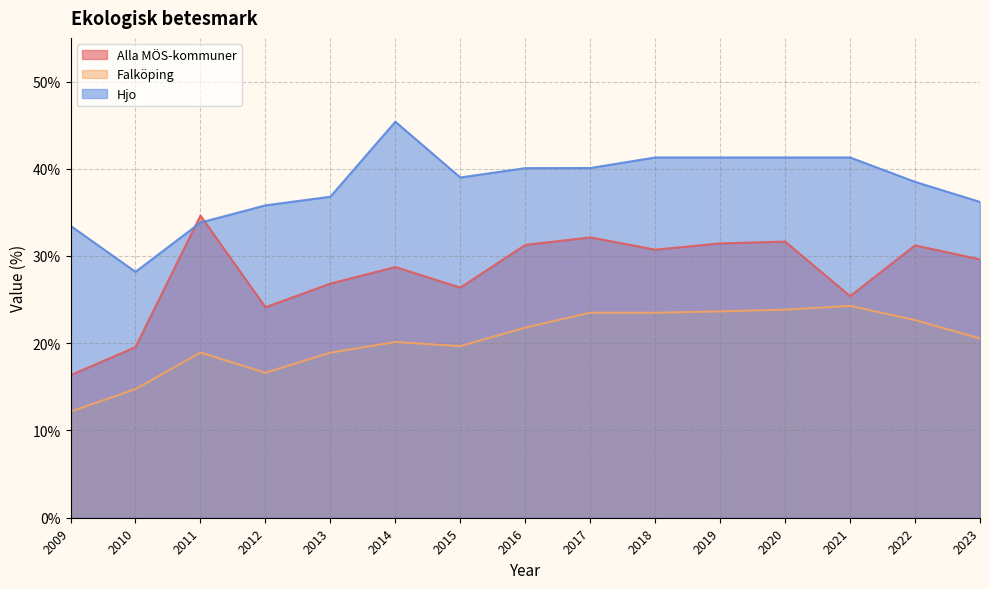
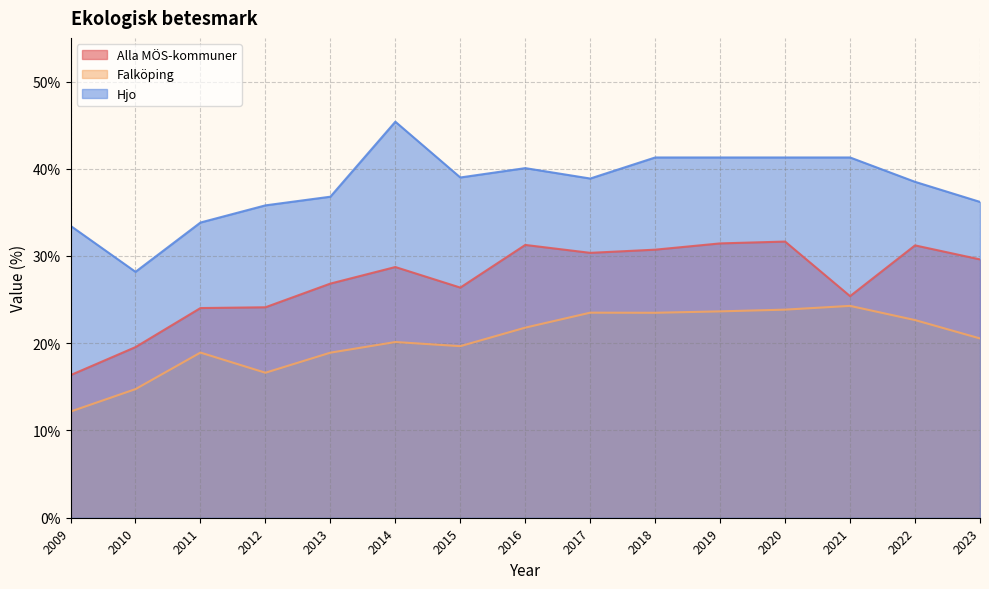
Alla MÖS-kommuner, 2011: 35% -> 24%
Alla MÖS-kommuner, 2017: 32% -> 30%
Hjo, 2017: 40% -> 39%
